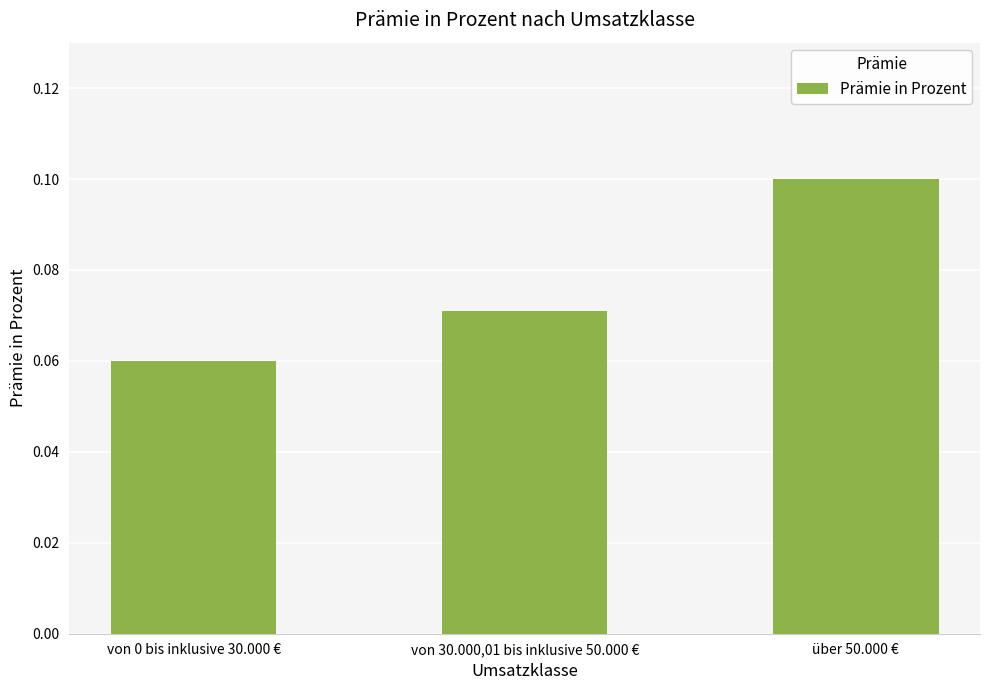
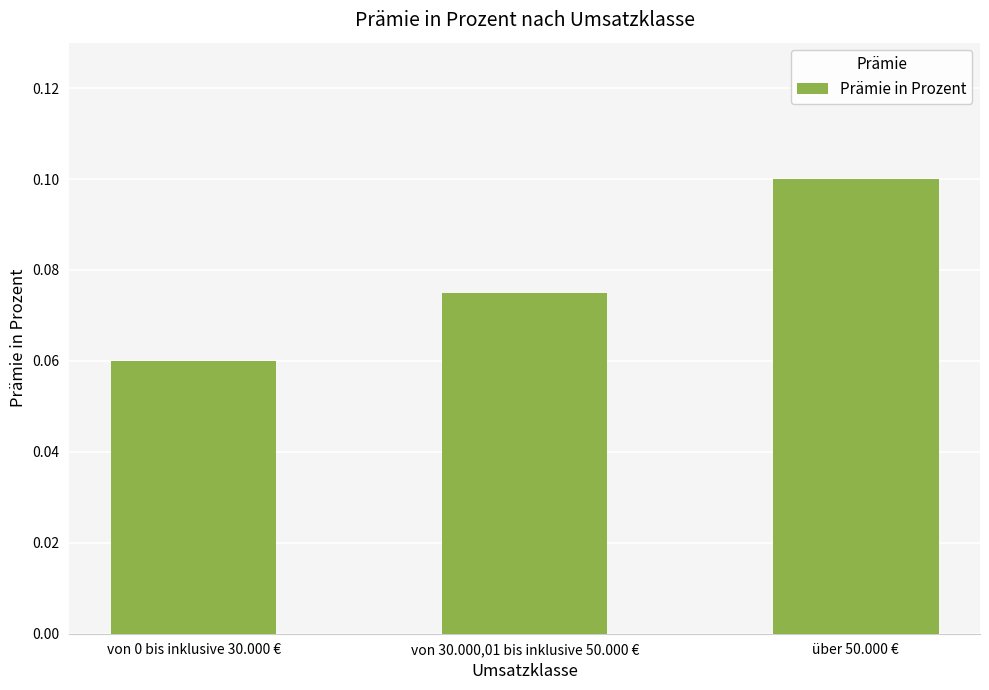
von 30.000,01 bis inklusive 50.000 €: 0.071 -> 0.075
